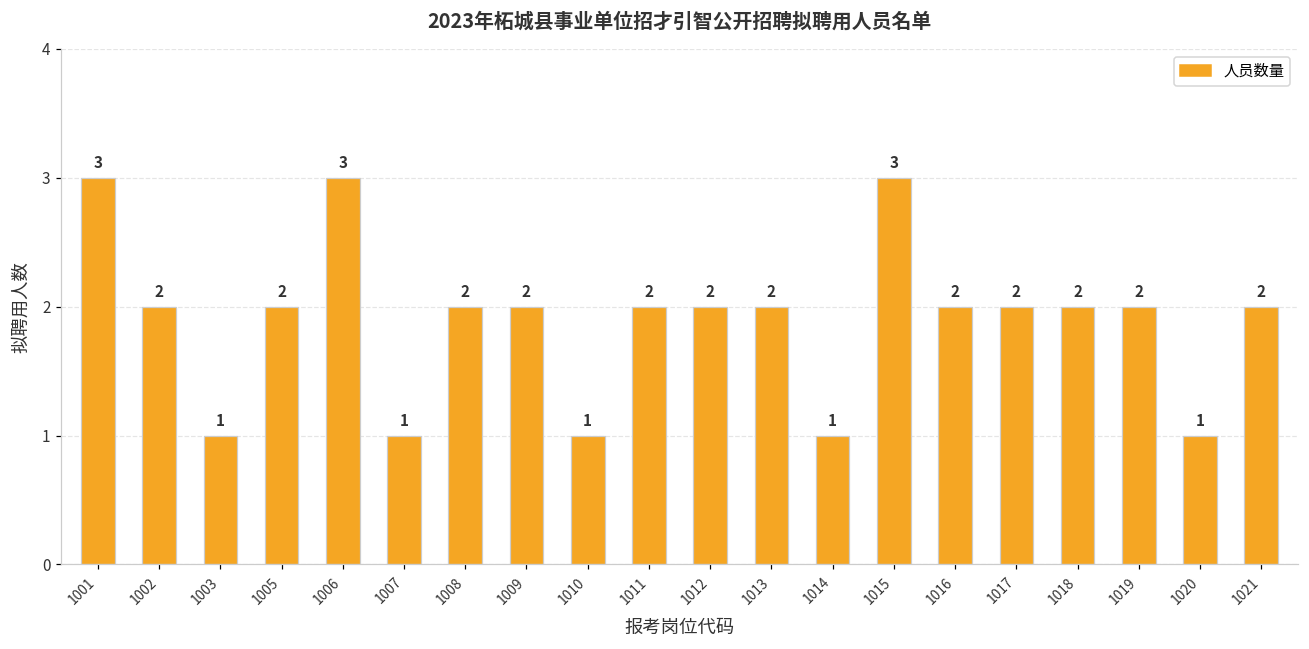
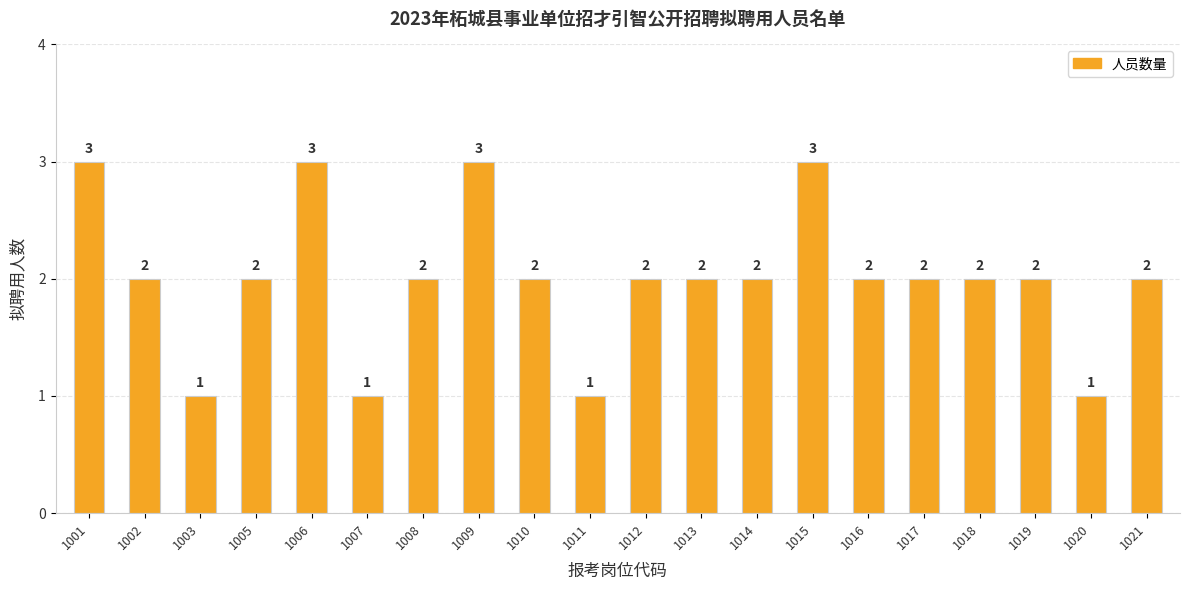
1009: 2 -> 3
1010: 1 -> 2
1011: 2 -> 1
1014: 1 -> 2
